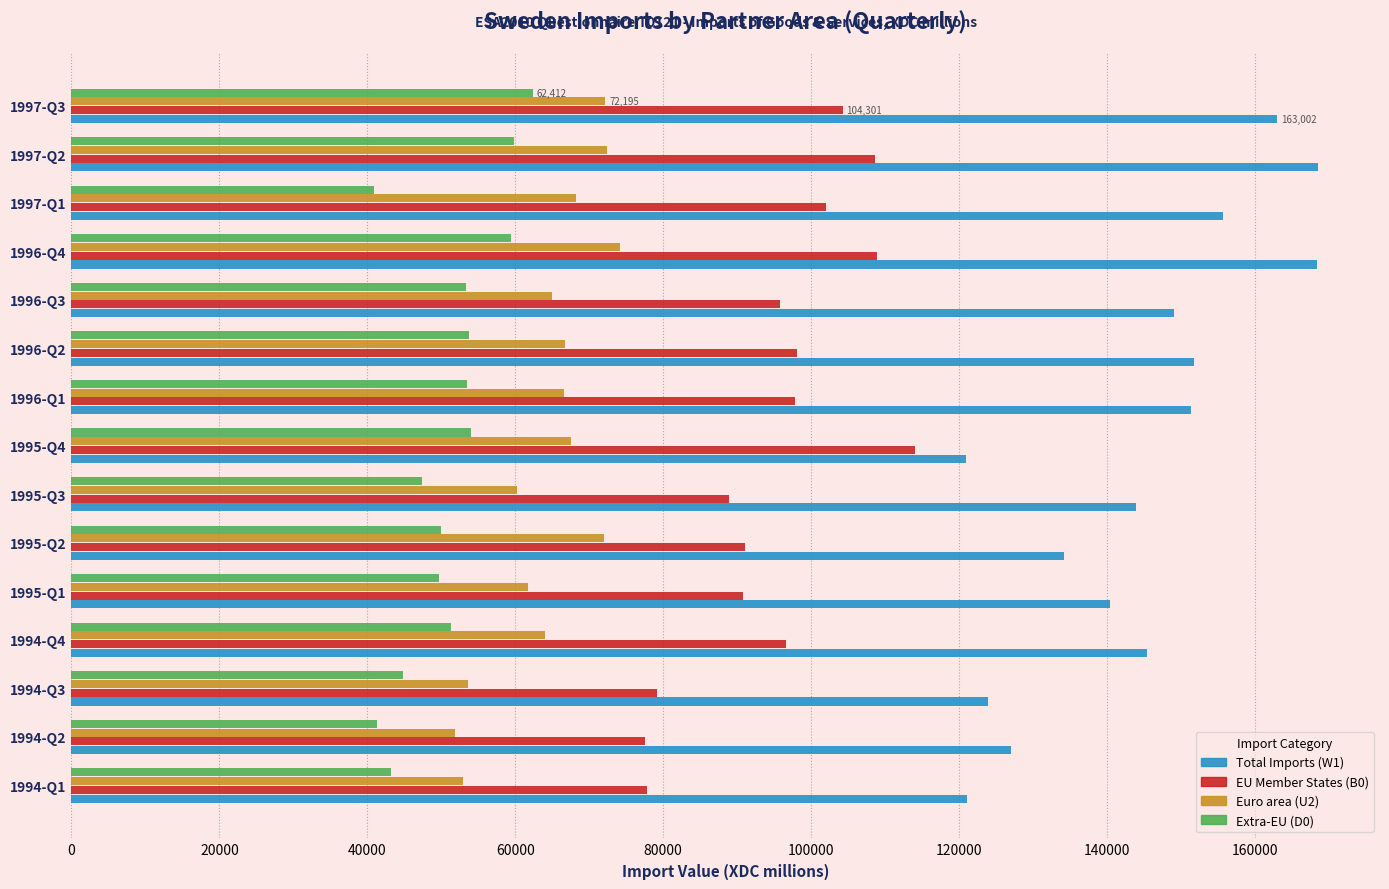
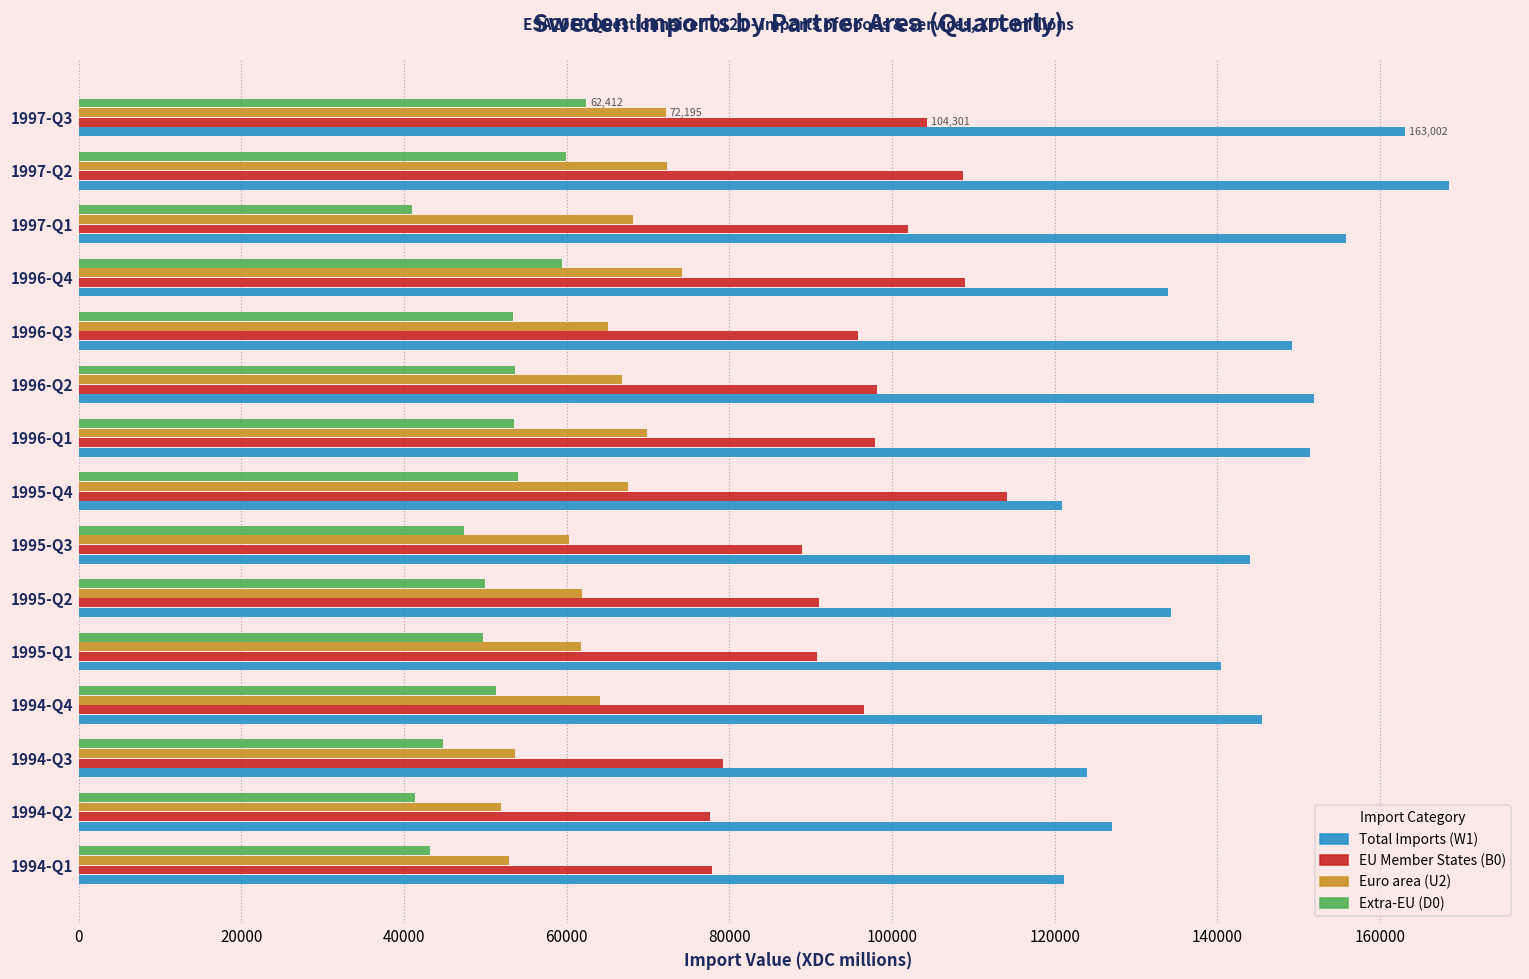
Total Imports (W1), 1996-Q4: 168000 -> 134000
Euro area (U2), 1996-Q1: 67000 -> 70000
Euro area (U2), 1995-Q2: 72000 -> 62000
